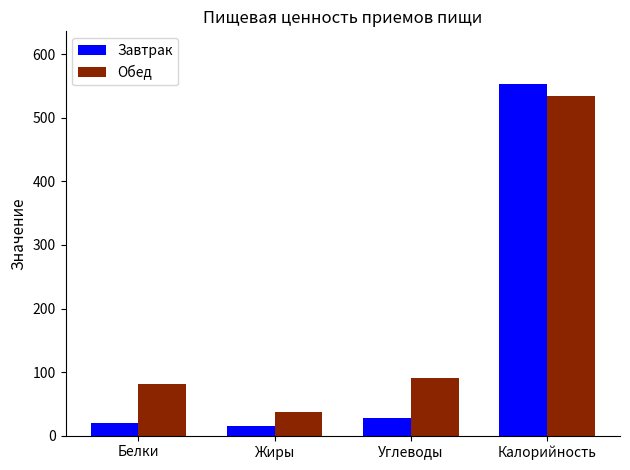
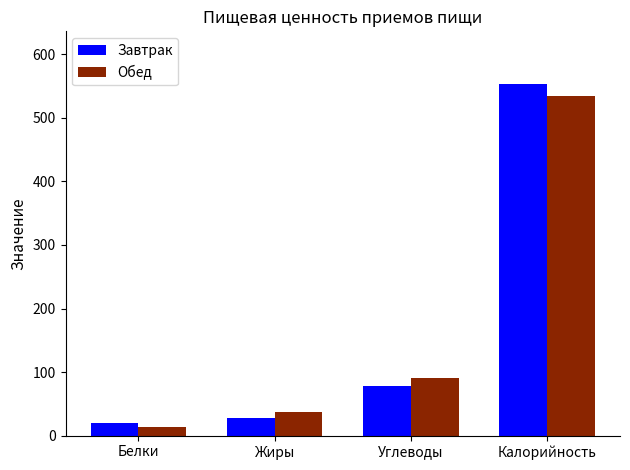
Обед, Белки: 80 -> 10
Завтрак, Жиры: 20 -> 30
Завтрак, Углеводы: 30 -> 80
